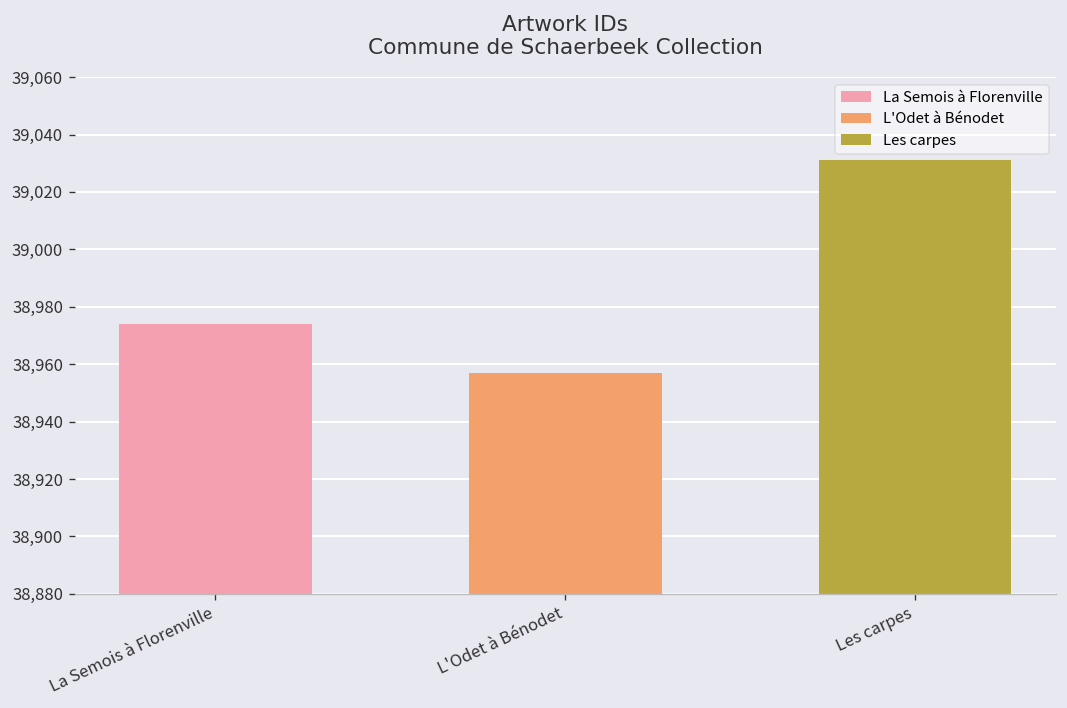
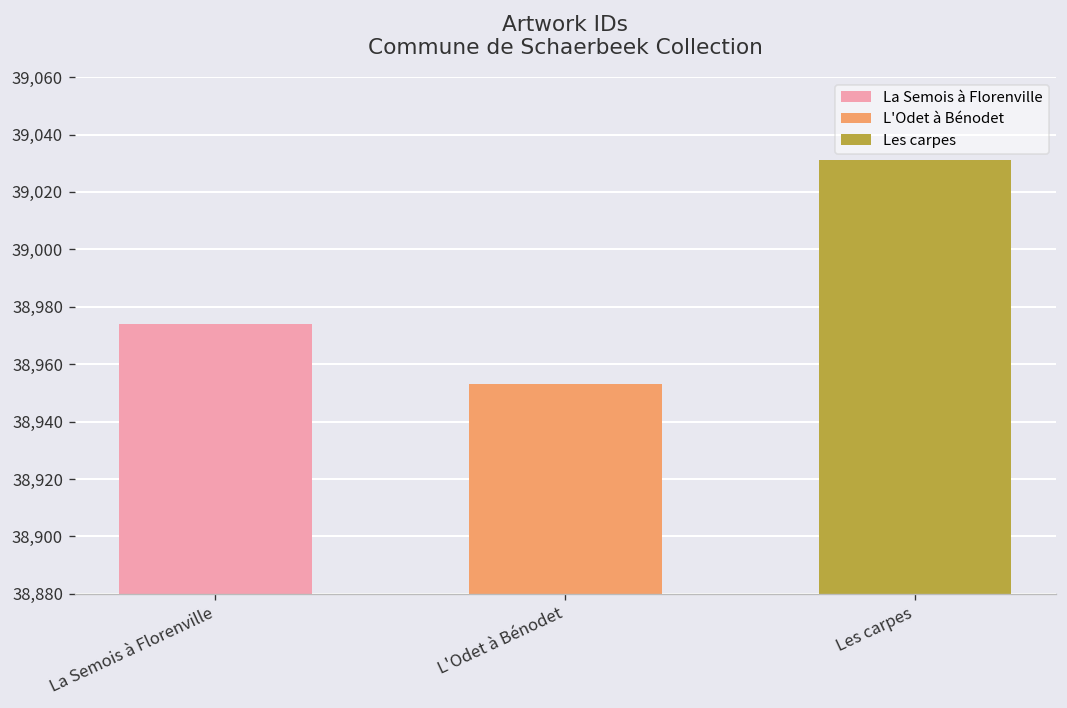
L'Odet à Bénodet: 38,957 -> 38,953
